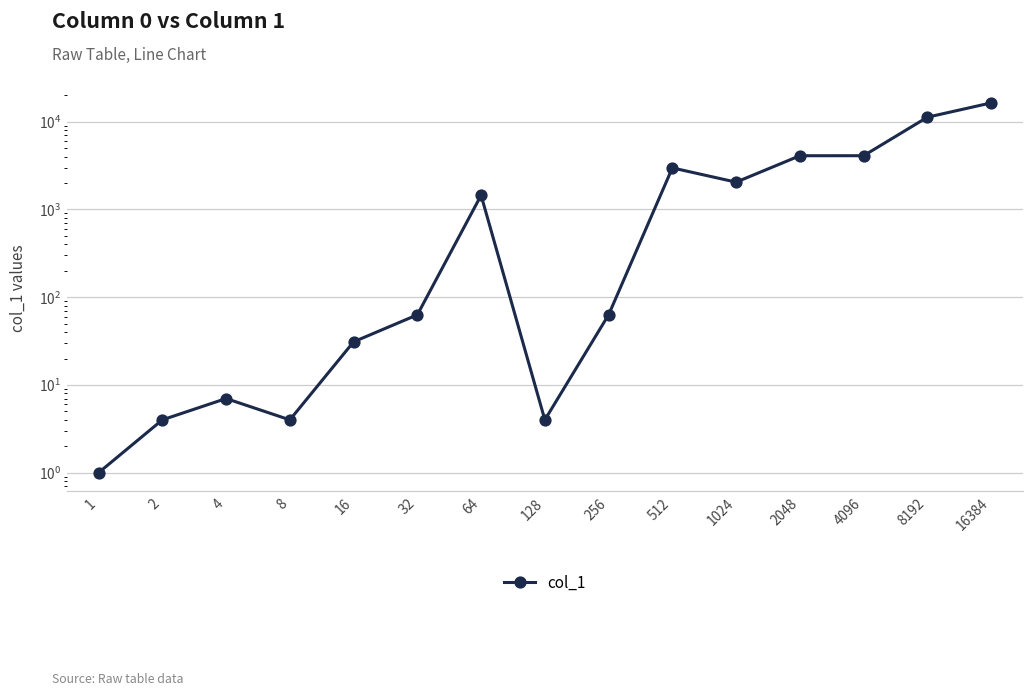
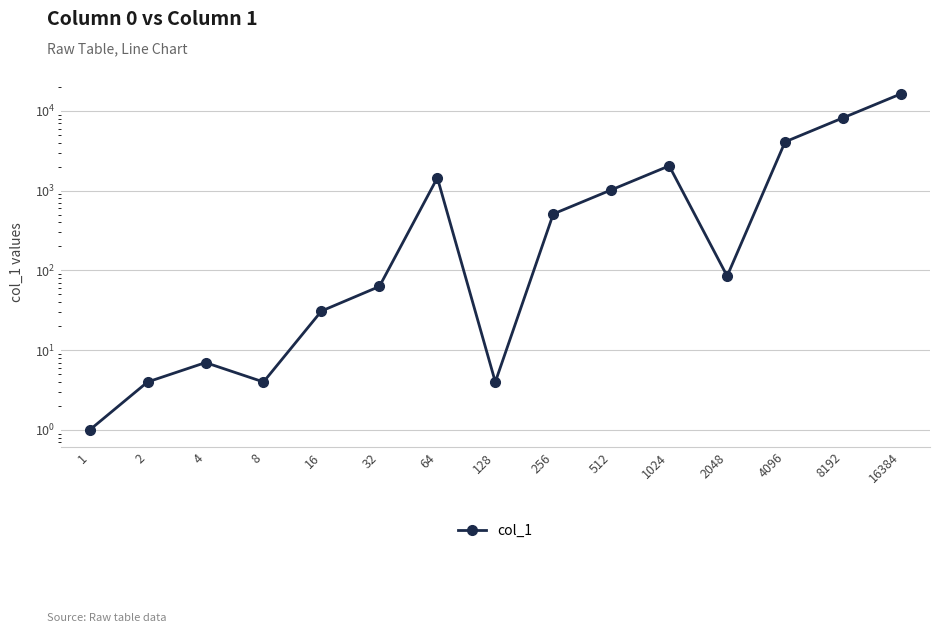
256: 60 -> 500
512: 3000 -> 1000
2048: 4000 -> 90
8192: 11000 -> 8000
